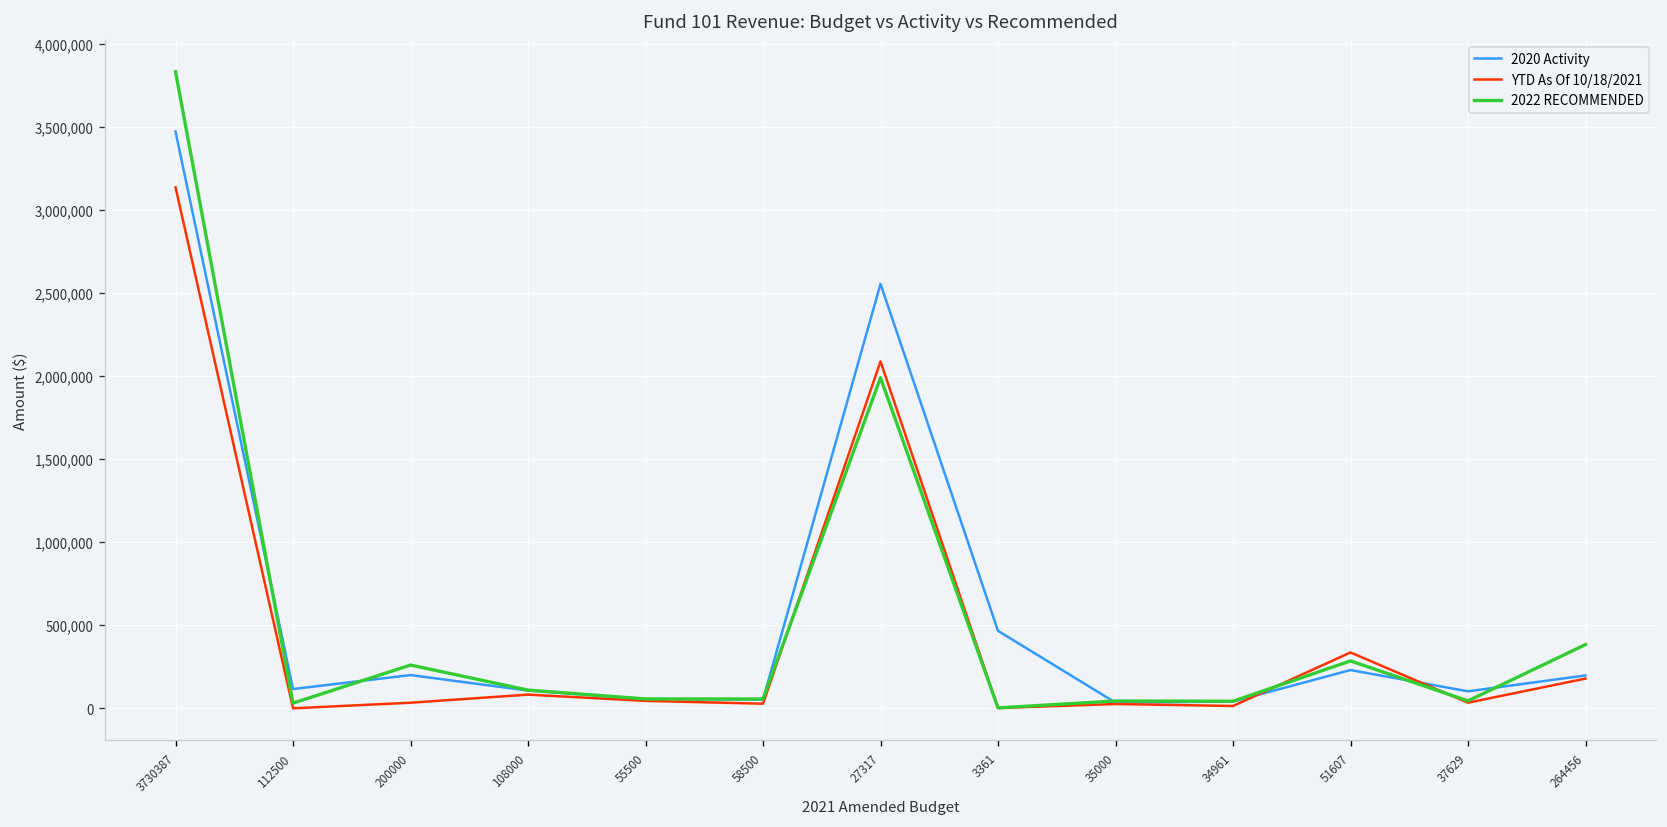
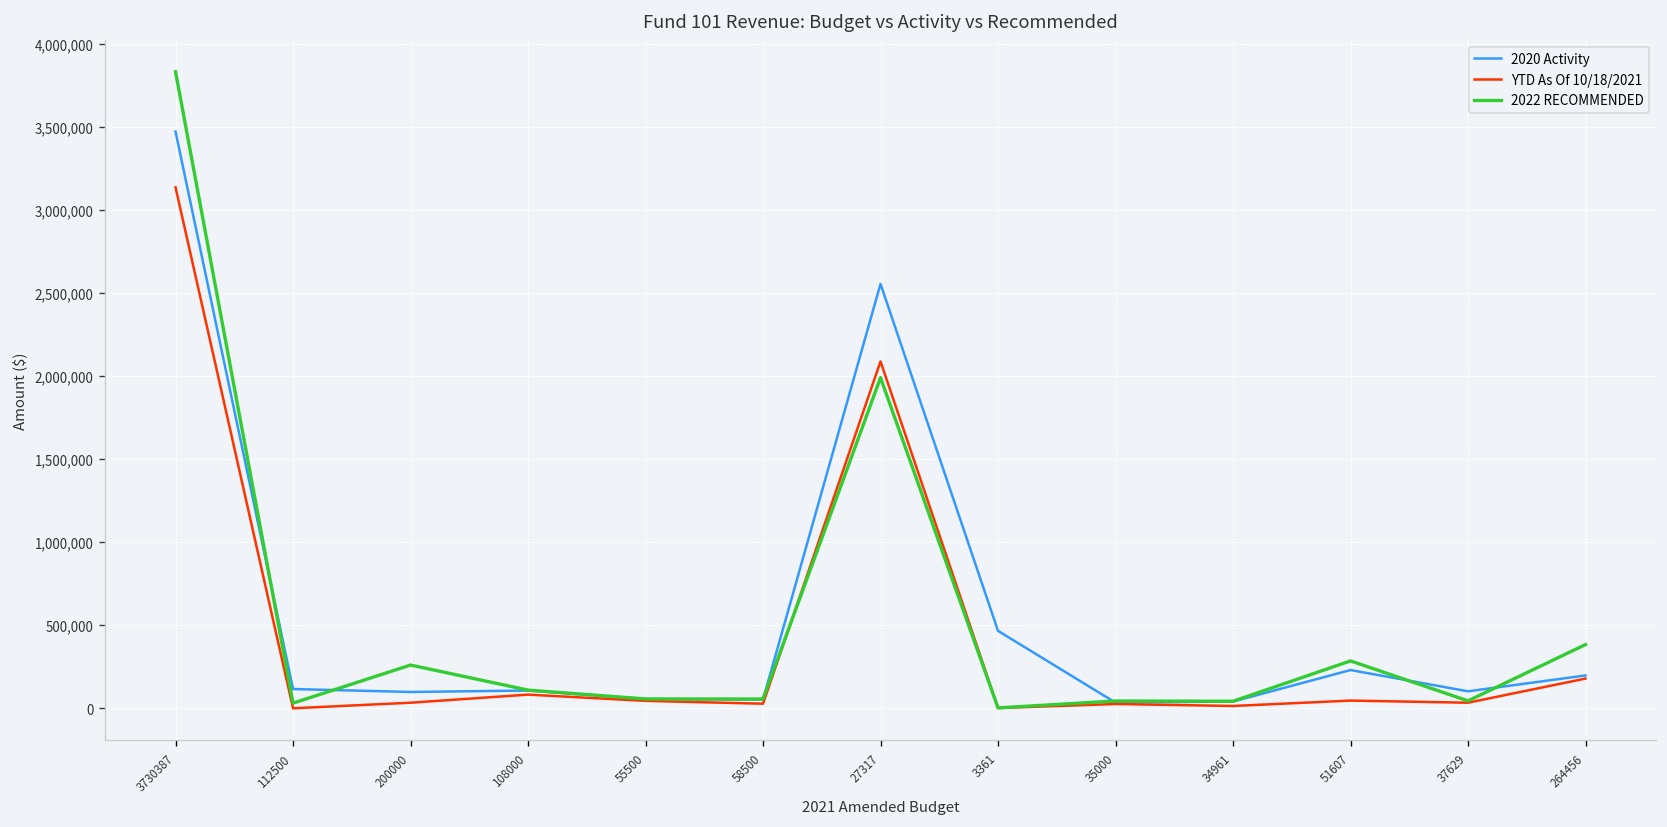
2020 Activity, 200000: 200,000 -> 100,000
YTD As Of 10/18/2021, 51607: 340,000 -> 50,000
